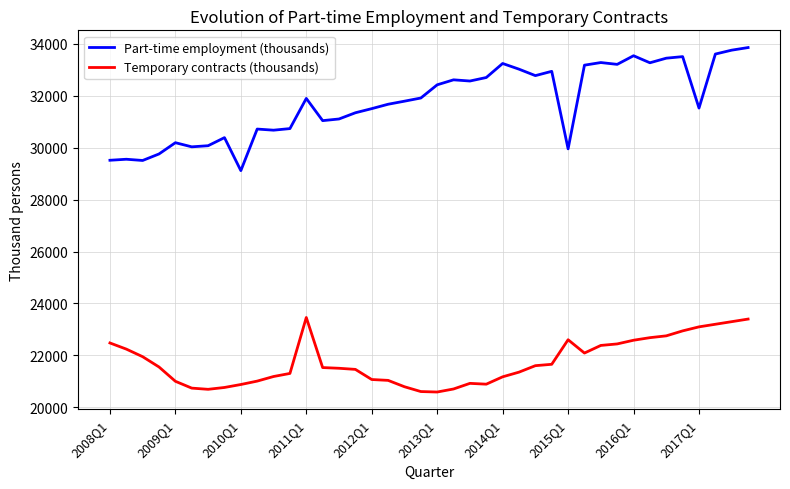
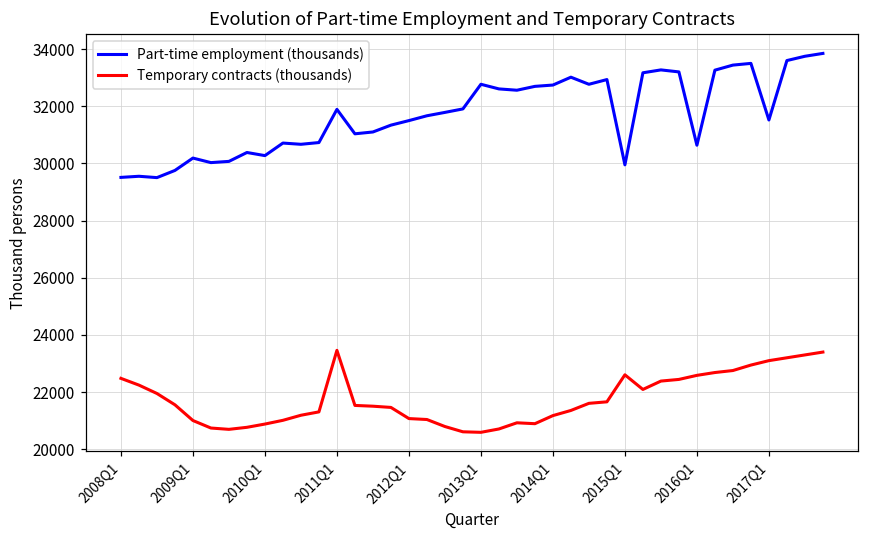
Part-time employment (thousands), 2010Q1: 29100 -> 30300
Part-time employment (thousands), 2013Q1: 32400 -> 32800
Part-time employment (thousands), 2014Q1: 33200 -> 32700
Part-time employment (thousands), 2016Q1: 33500 -> 30600
